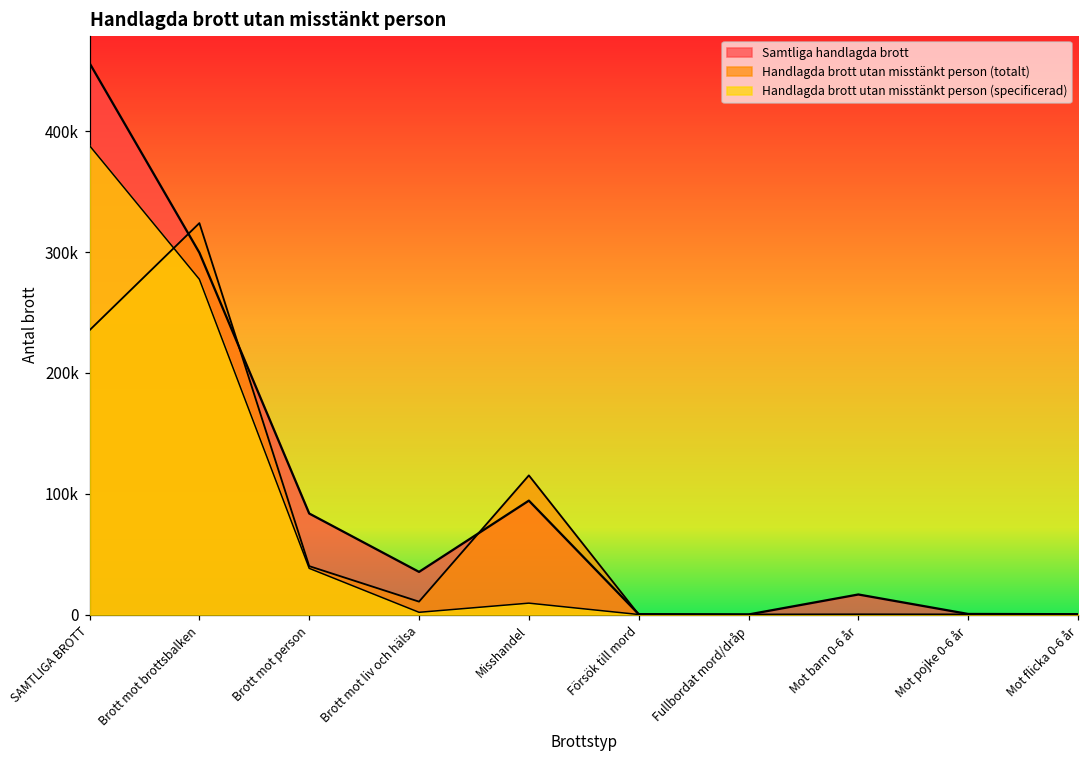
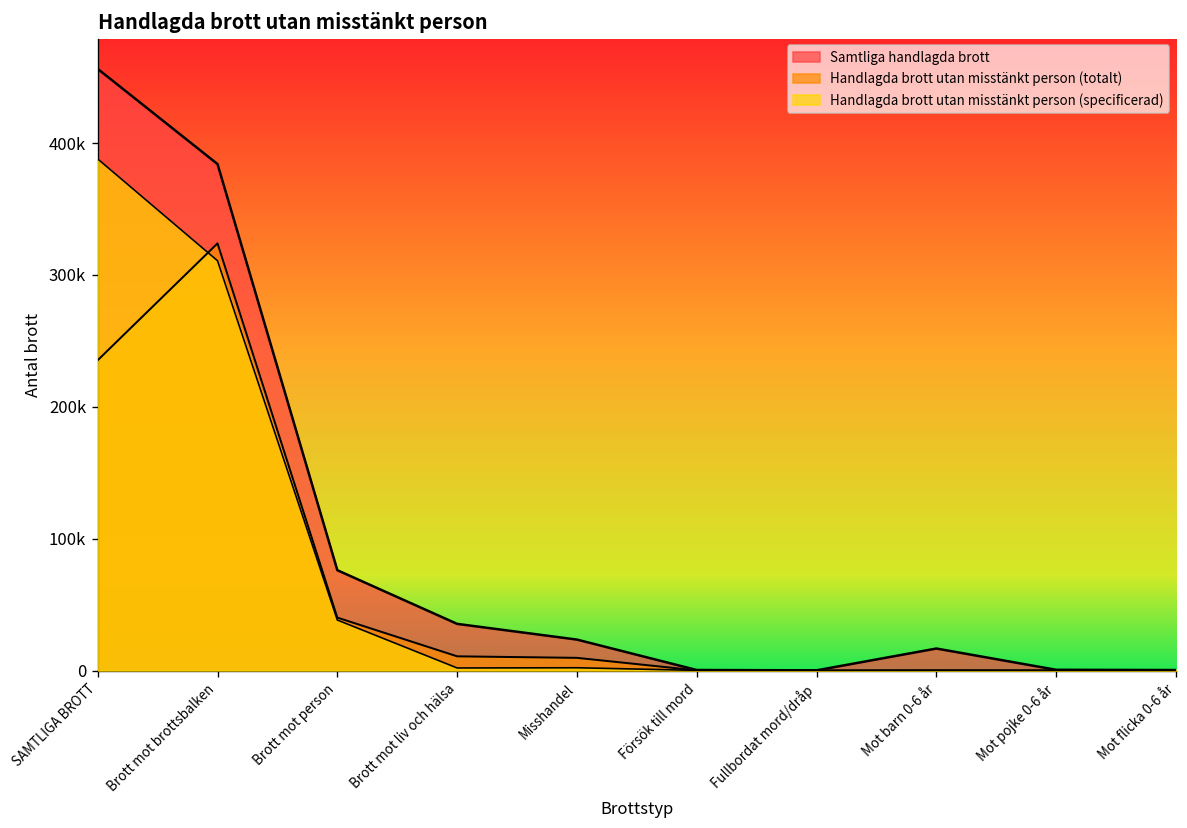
Samtliga handlagda brott, Brott mot brottsbalken: 299000 -> 384000
Handlagda brott utan misstänkt person (specificerad), Brott mot brottsbalken: 277000 -> 311000
Samtliga handlagda brott, Brott mot person: 84000 -> 76000
Samtliga handlagda brott, Misshandel: 94000 -> 23000
Handlagda brott utan misstänkt person (totalt), Misshandel: 115000 -> 10000
Handlagda brott utan misstänkt person (specificerad), Misshandel: 10000 -> 2000
